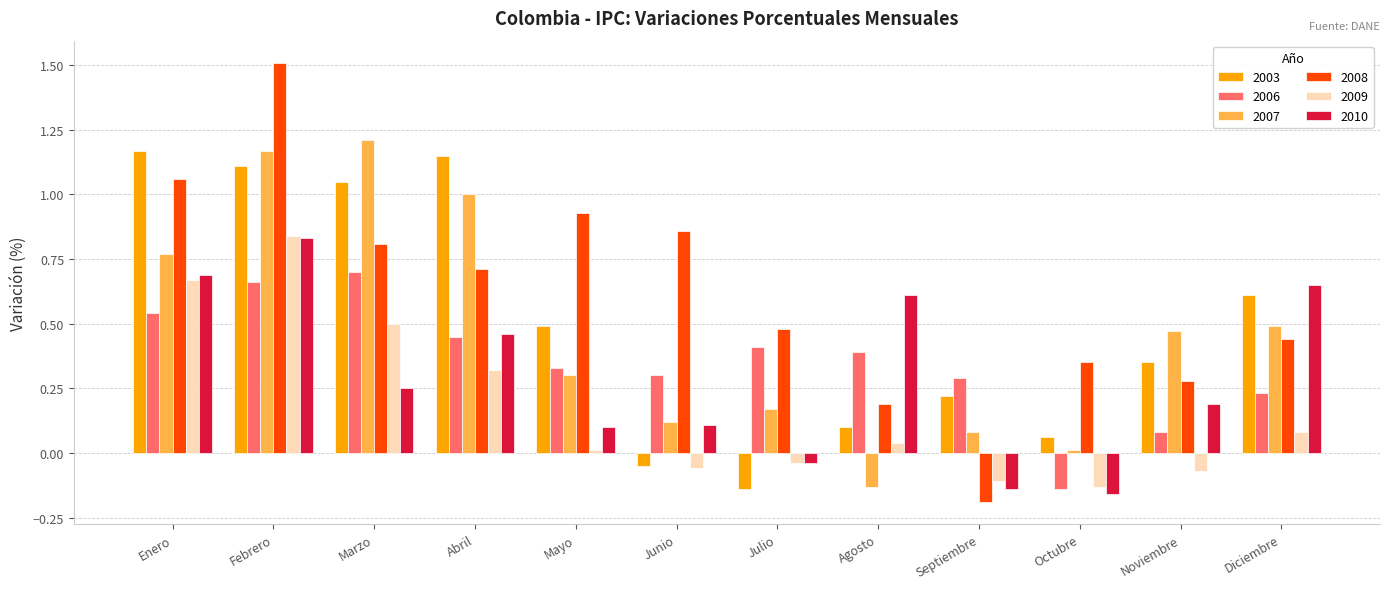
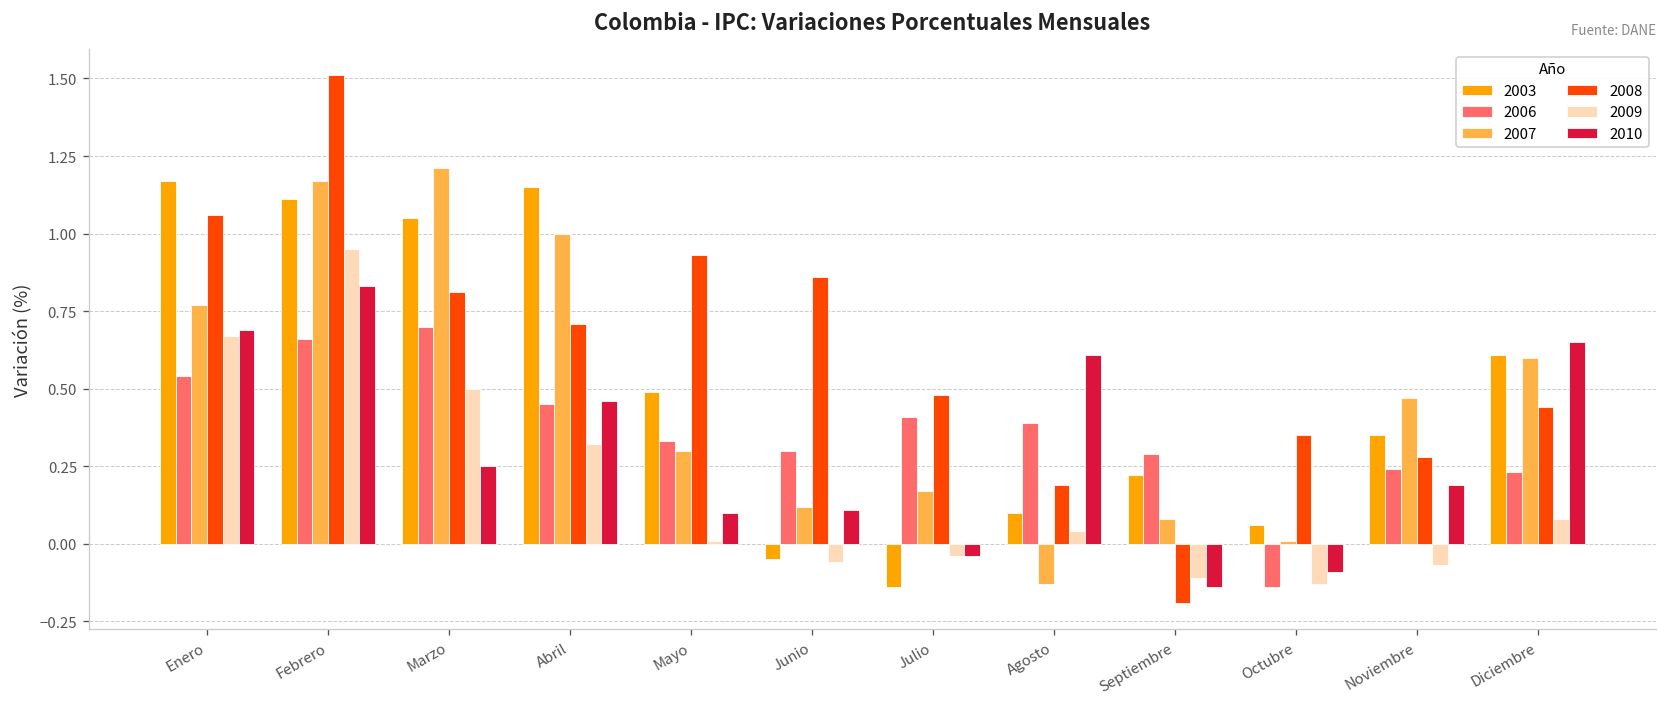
2009, Febrero: 0.84 -> 0.95
2010, Octubre: -0.16 -> -0.09
2006, Noviembre: 0.08 -> 0.24
2007, Diciembre: 0.49 -> 0.60
